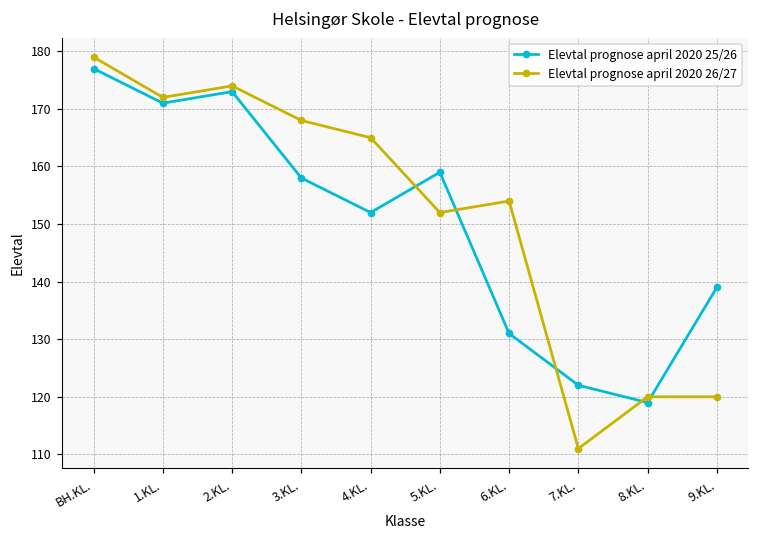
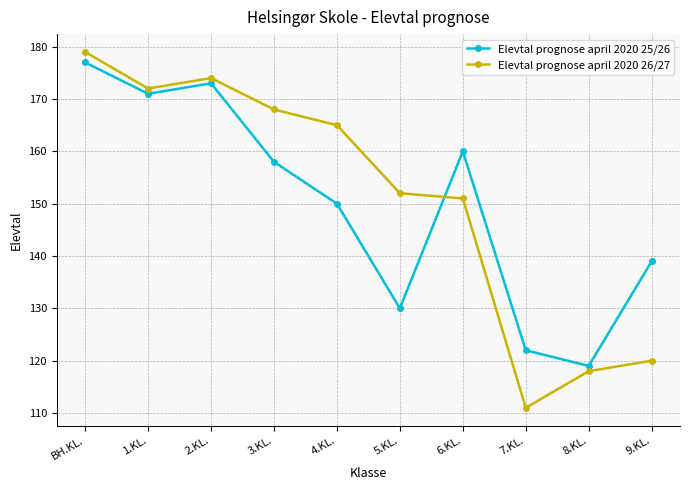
Elevtal prognose april 2020 25/26, 4.KL.: 152 -> 150
Elevtal prognose april 2020 25/26, 5.KL.: 159 -> 130
Elevtal prognose april 2020 25/26, 6.KL.: 131 -> 160
Elevtal prognose april 2020 26/27, 6.KL.: 154 -> 151
Elevtal prognose april 2020 26/27, 8.KL.: 120 -> 118
